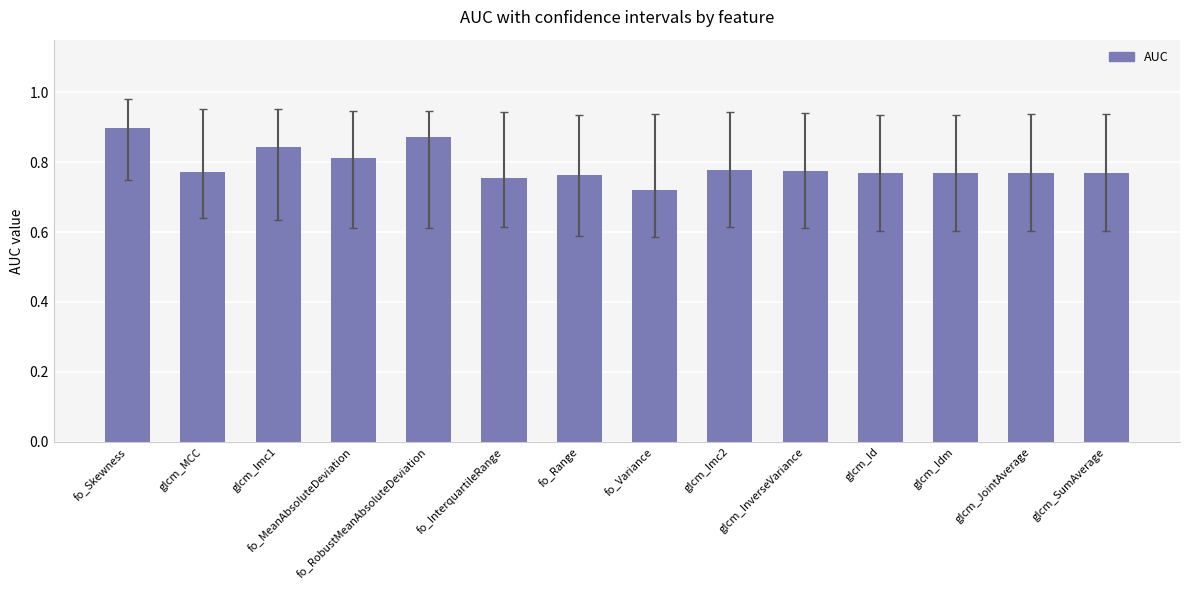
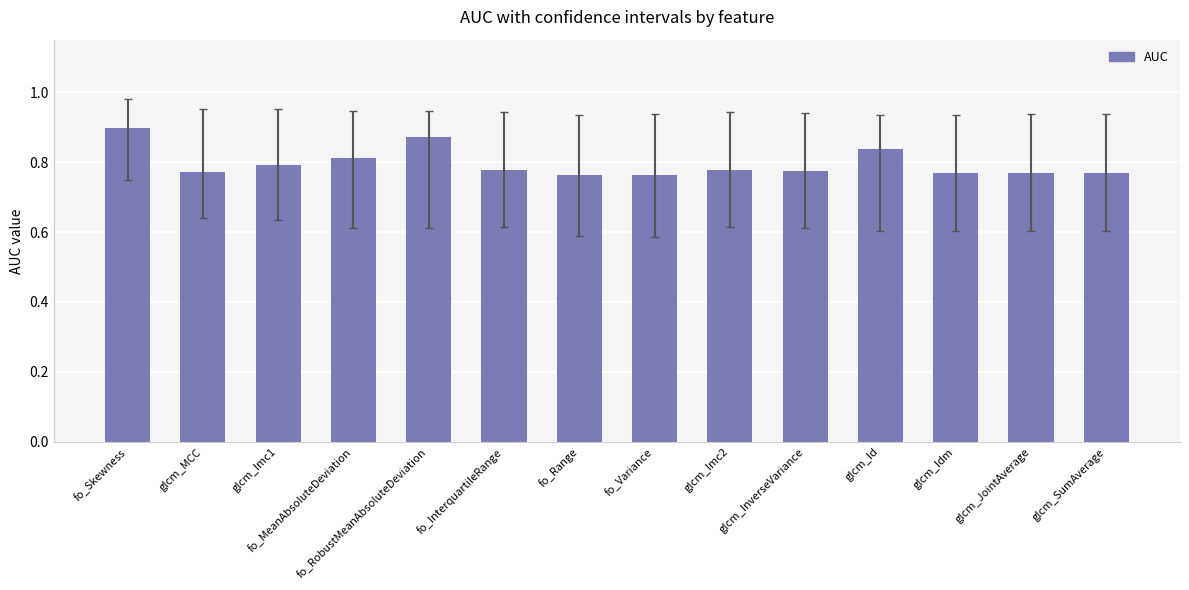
AUC, glcm_Imc1: 0.84 -> 0.79
AUC, fo_InterquartileRange: 0.75 -> 0.78
AUC, fo_Variance: 0.72 -> 0.76
AUC, glcm_Id: 0.77 -> 0.84
